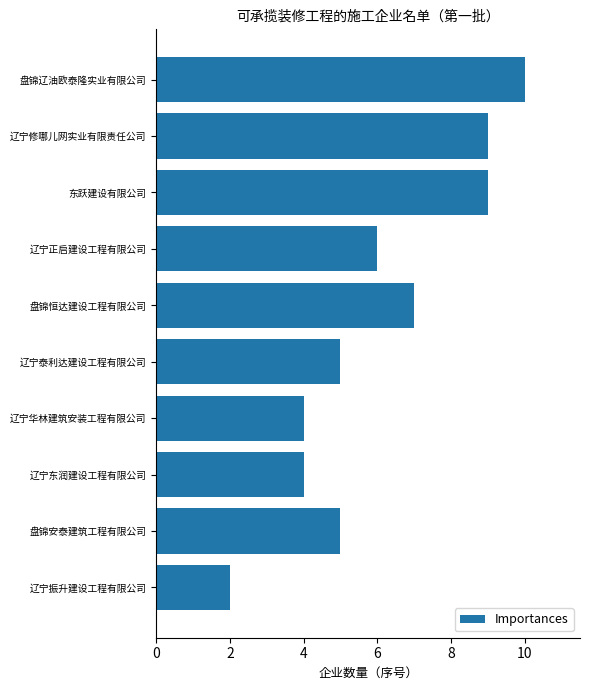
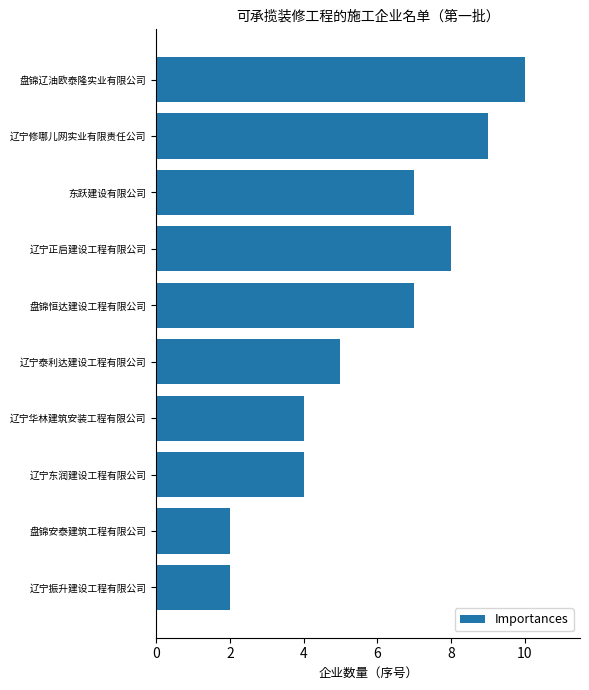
东跃建设有限公司: 9 -> 7
辽宁正启建设工程有限公司: 6 -> 8
盘锦安泰建筑工程有限公司: 5 -> 2
